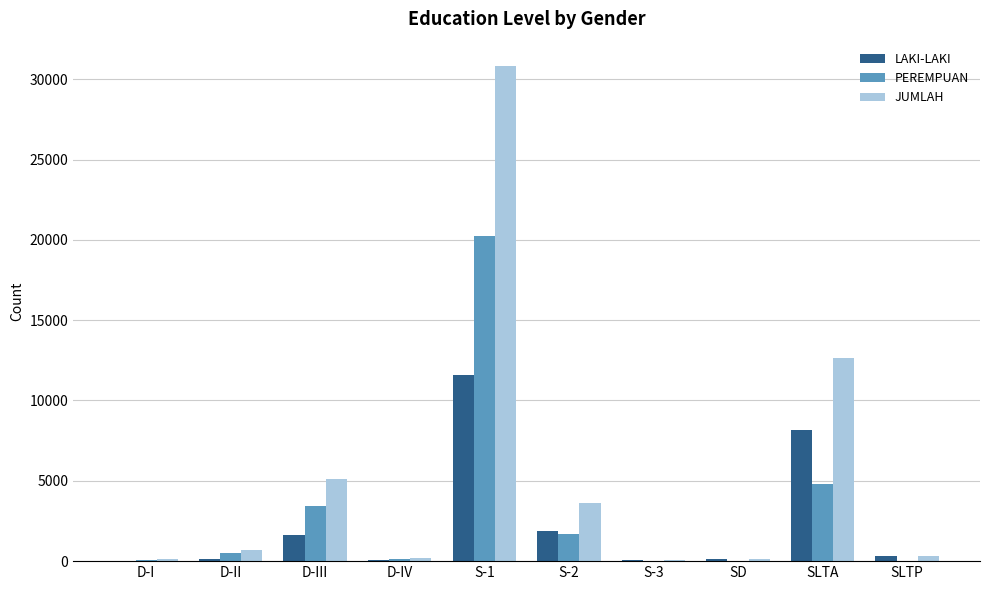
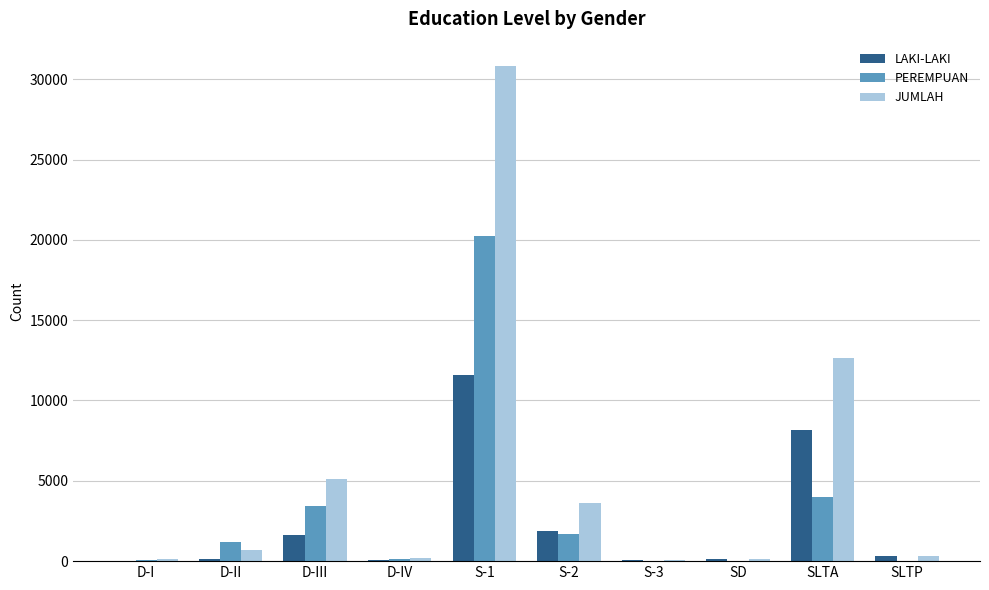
PEREMPUAN, D-II: 500 -> 1200
PEREMPUAN, SLTA: 4800 -> 4000
